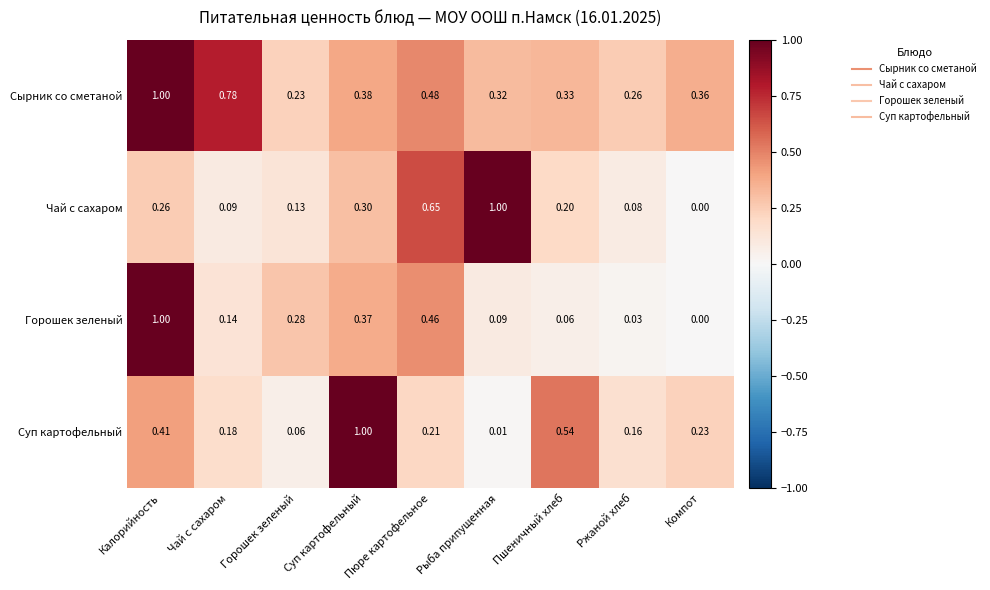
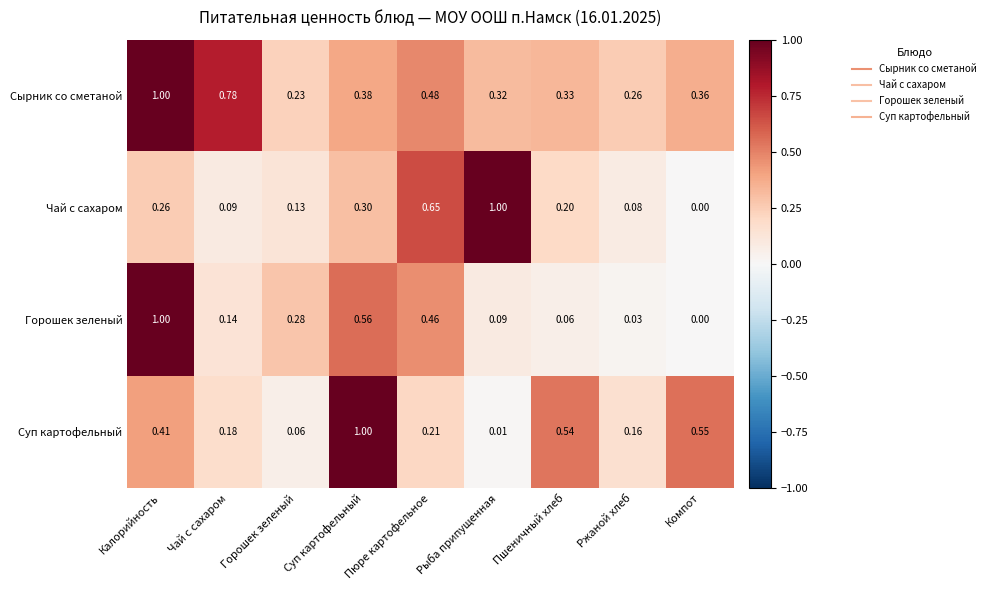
Горошек зеленый, Суп картофельный: 0.37 -> 0.56
Суп картофельный, Компот: 0.23 -> 0.55
